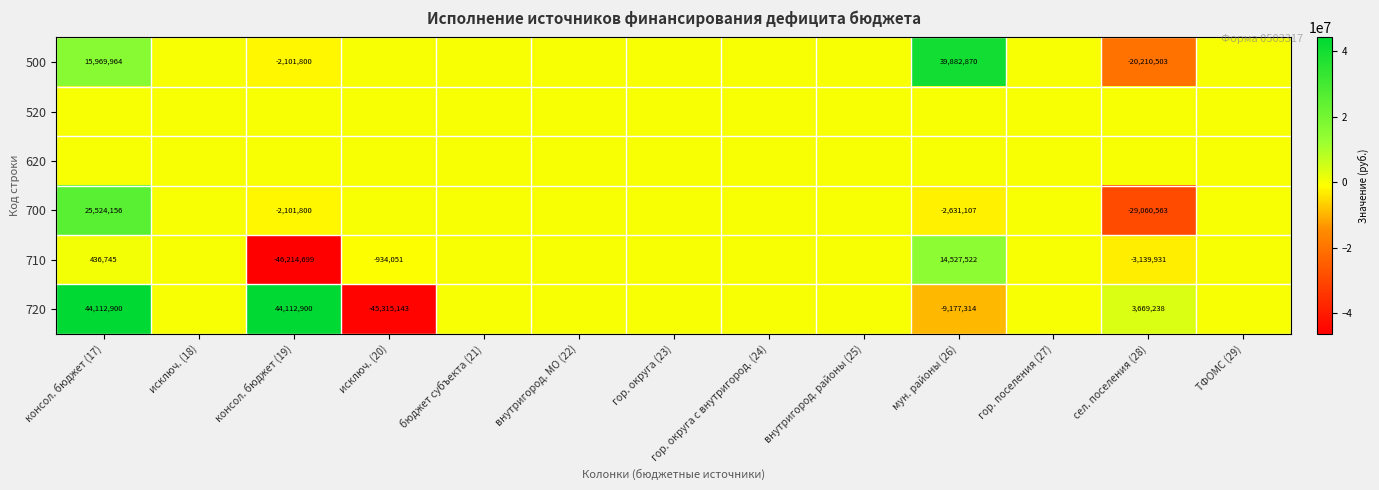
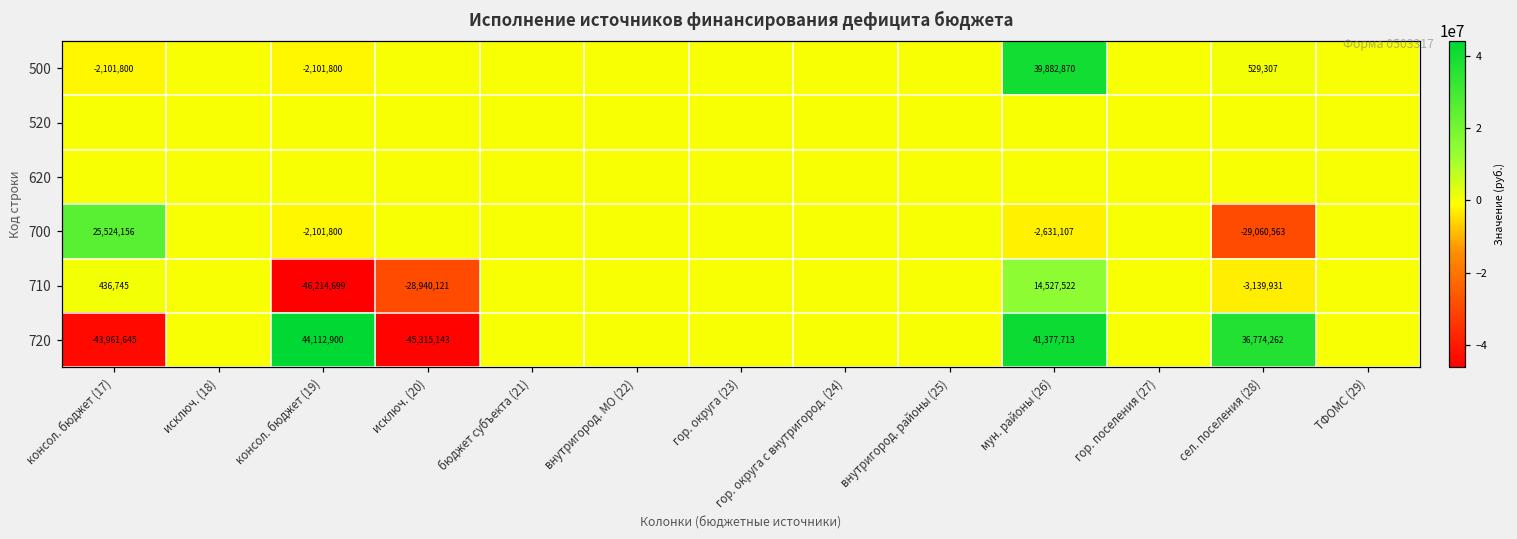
500, консол. бюджет (17): 15,969,964 -> -2,101,800
500, сел. поселения (28): -20,210,503 -> 529,307
710, исключ. (20): -934,051 -> -28,940,121
720, консол. бюджет (17): 44,112,900 -> -43,961,645
720, мун. районы (26): -9,177,314 -> 41,377,713
720, сел. поселения (28): 3,669,238 -> 36,774,262
